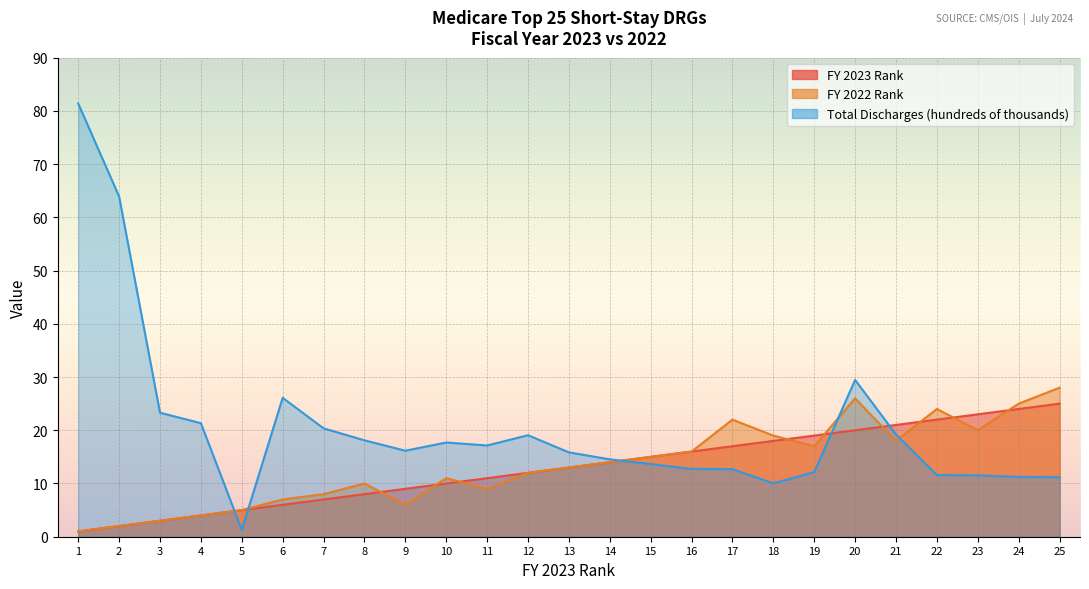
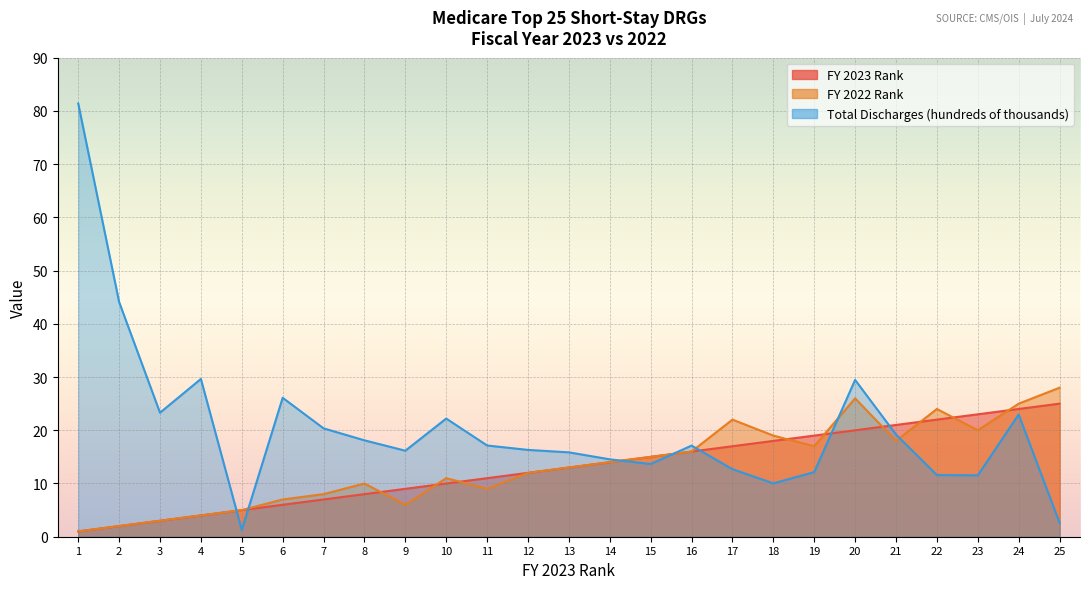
Total Discharges (hundreds of thousands), 2: 64 -> 44
Total Discharges (hundreds of thousands), 4: 21 -> 30
Total Discharges (hundreds of thousands), 10: 18 -> 22
Total Discharges (hundreds of thousands), 12: 19 -> 16
Total Discharges (hundreds of thousands), 16: 13 -> 17
Total Discharges (hundreds of thousands), 24: 11 -> 23
Total Discharges (hundreds of thousands), 25: 11 -> 3
